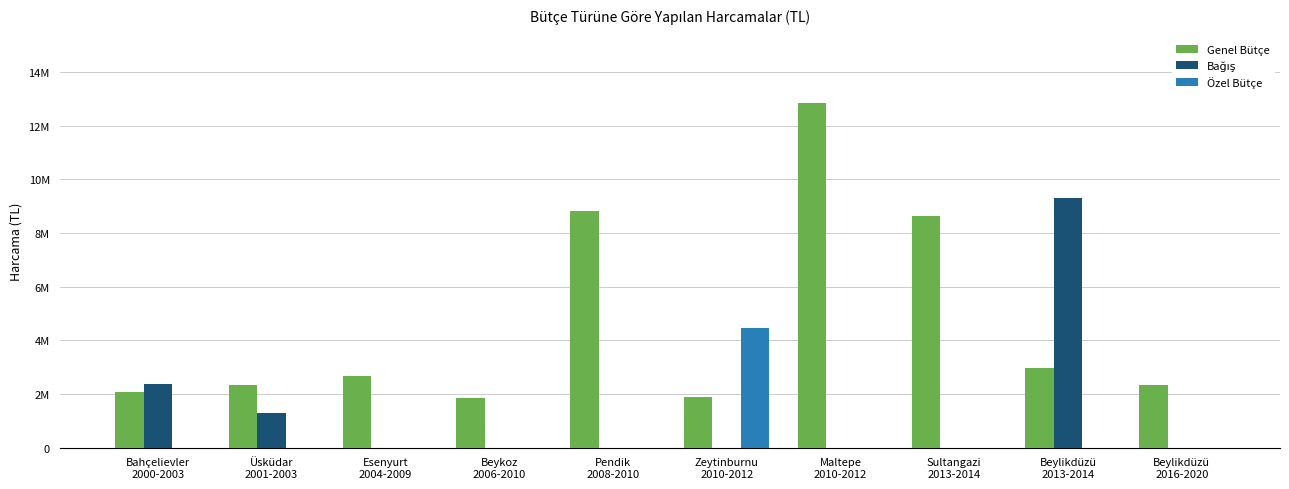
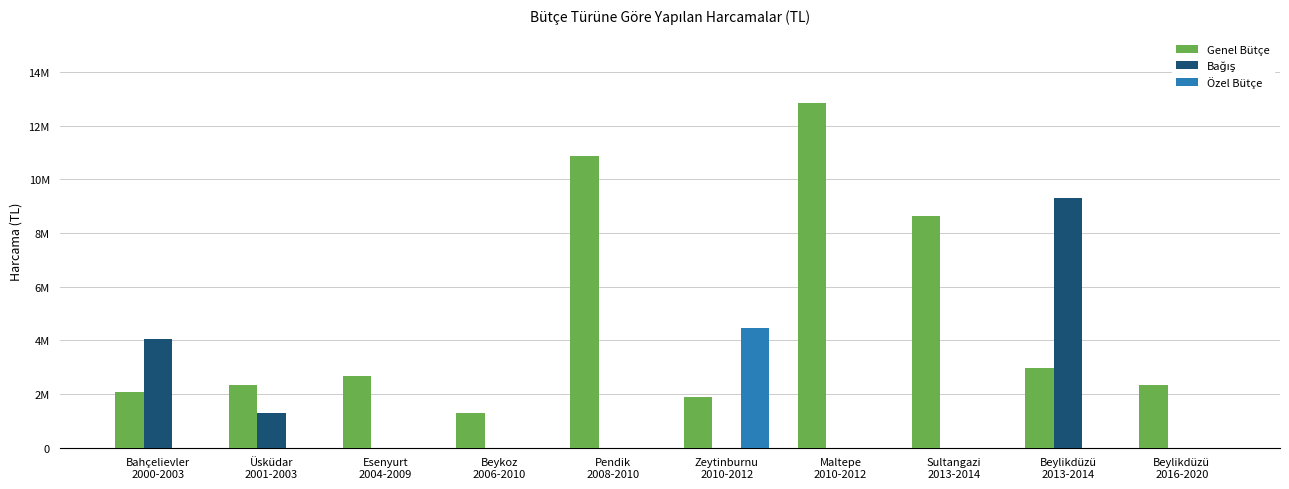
Bağış, Bahçelievler 2000-2003: 2400000 -> 4000000
Genel Bütçe, Beykoz 2006-2010: 1900000 -> 1300000
Genel Bütçe, Pendik 2008-2010: 8800000 -> 10900000
